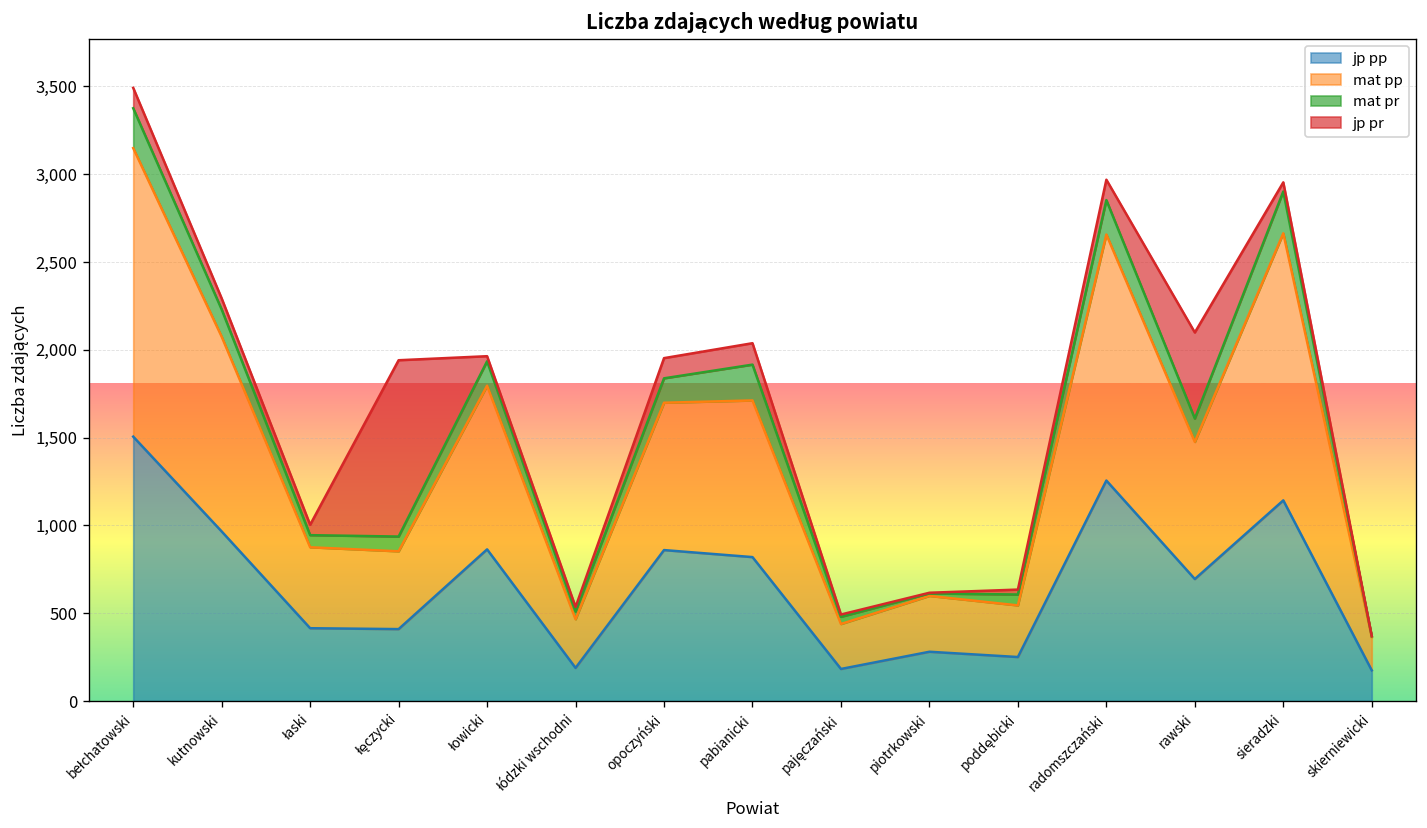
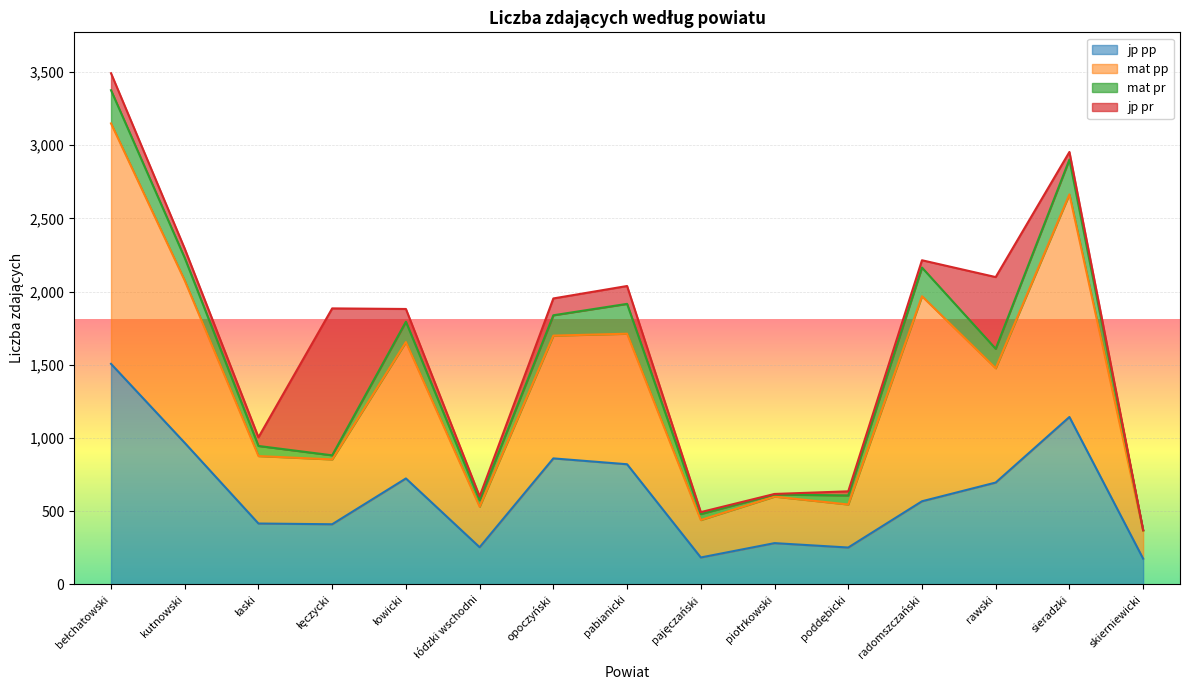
mat pr, łęczycki: 80 -> 30
jp pp, łowicki: 860 -> 720
jp pr, łowicki: 30 -> 90
jp pp, łódzki wschodni: 190 -> 250
jp pp, radomszczański: 1,260 -> 570
jp pr, radomszczański: 120 -> 50
